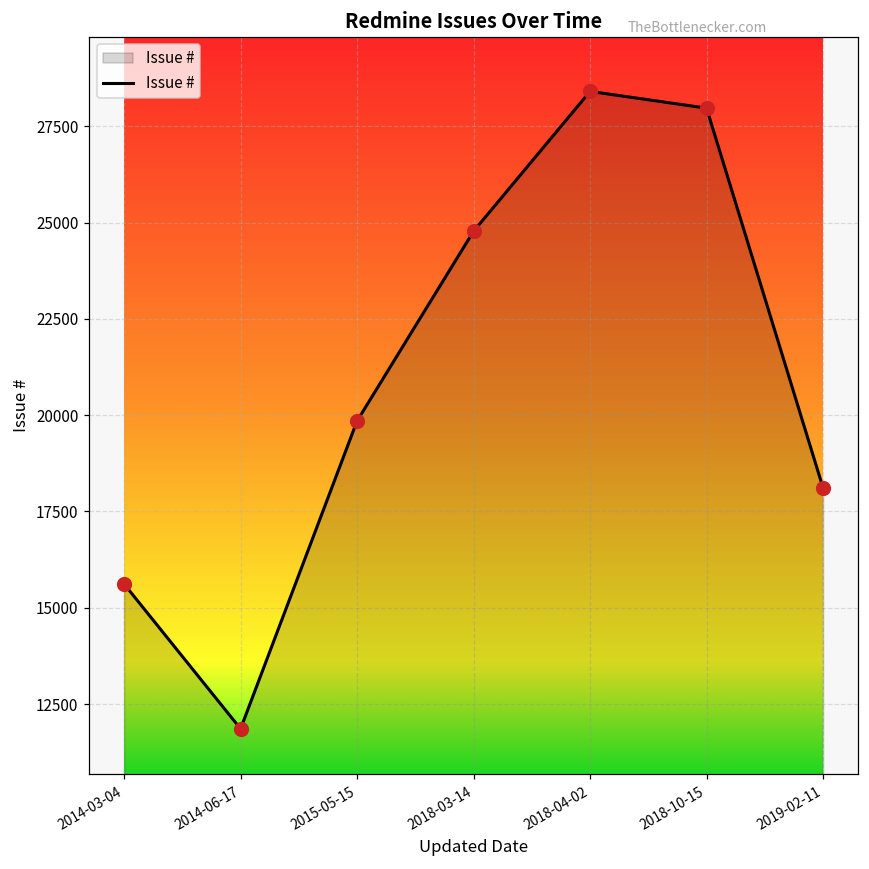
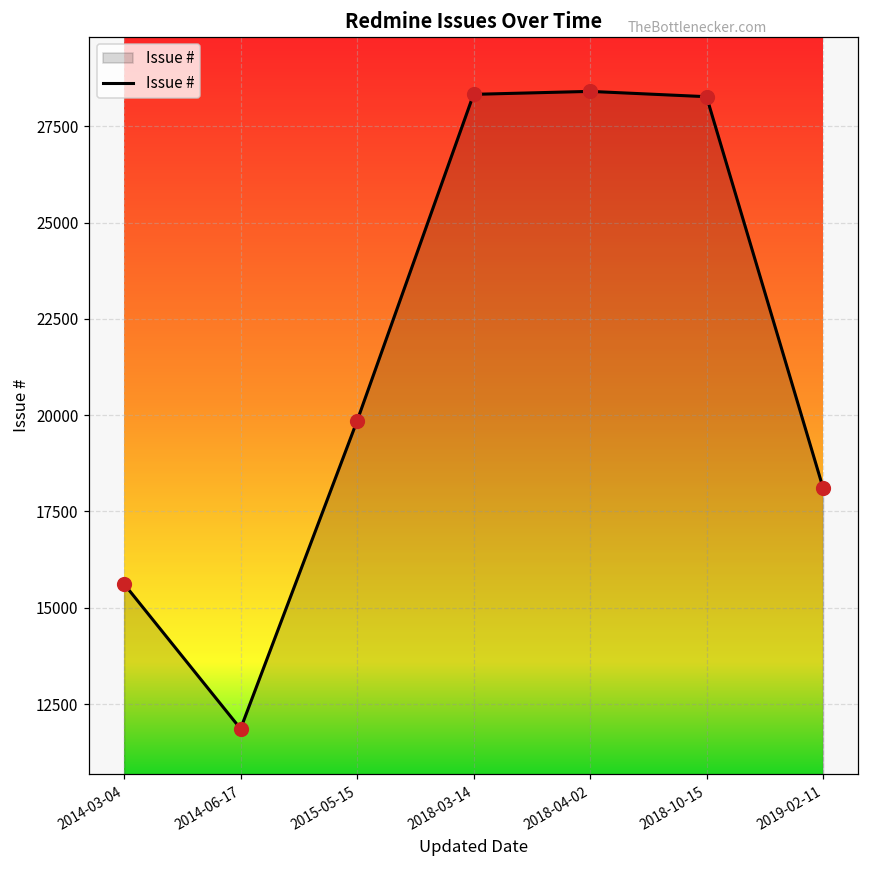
2018-03-14: 24800 -> 28300
2018-10-15: 28000 -> 28300
